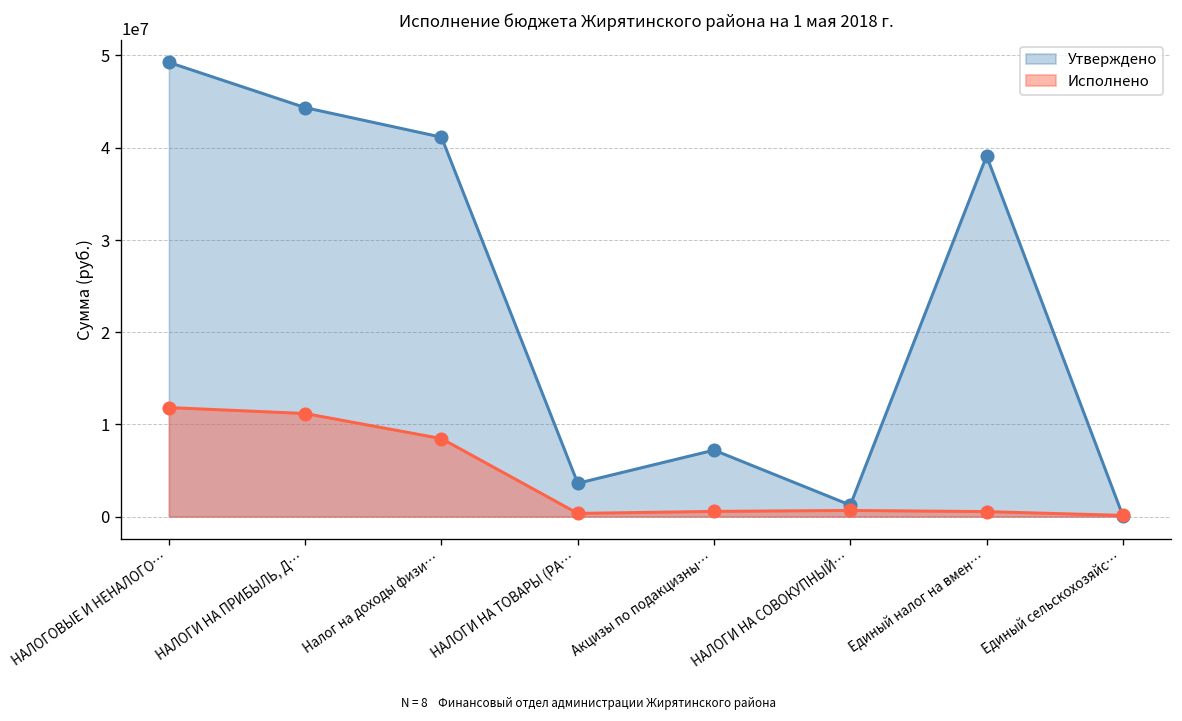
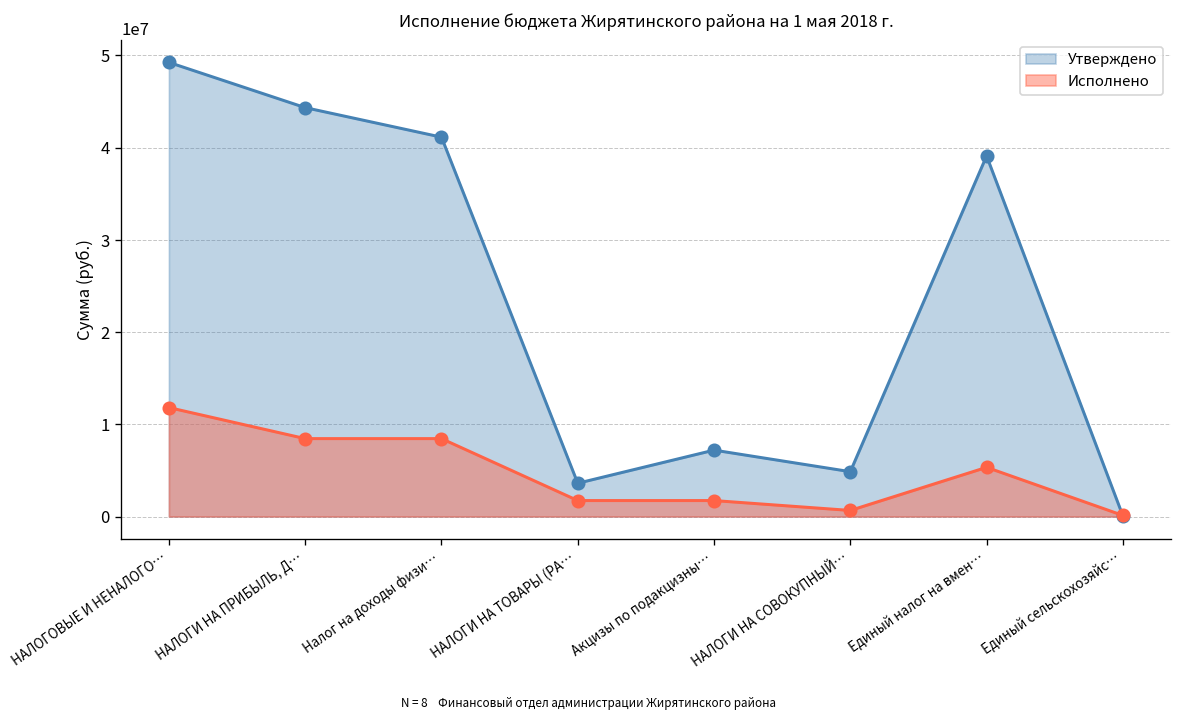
Исполнено, НАЛОГИ НА ПРИБЫЛЬ, Д…: 11000000 -> 8000000
Исполнено, НАЛОГИ НА ТОВАРЫ (РА…: 0 -> 2000000
Исполнено, Акцизы по подакцизны…: 1000000 -> 2000000
Утверждено, НАЛОГИ НА СОВОКУПНЫЙ…: 1000000 -> 5000000
Исполнено, Единый налог на вмен…: 1000000 -> 5000000
